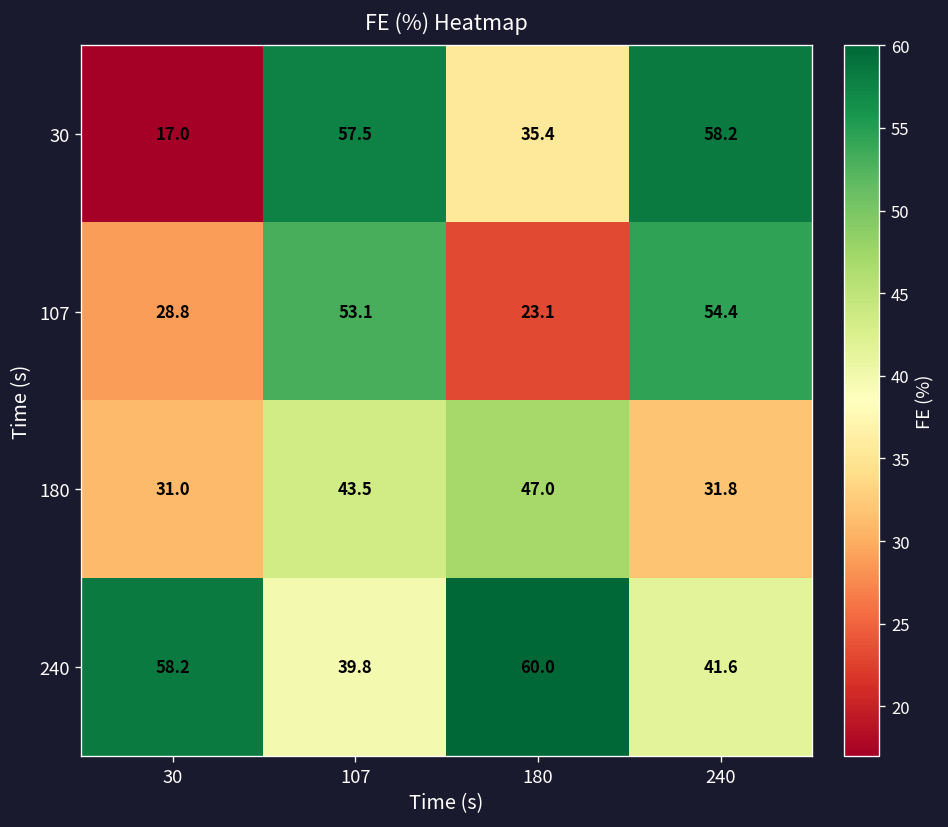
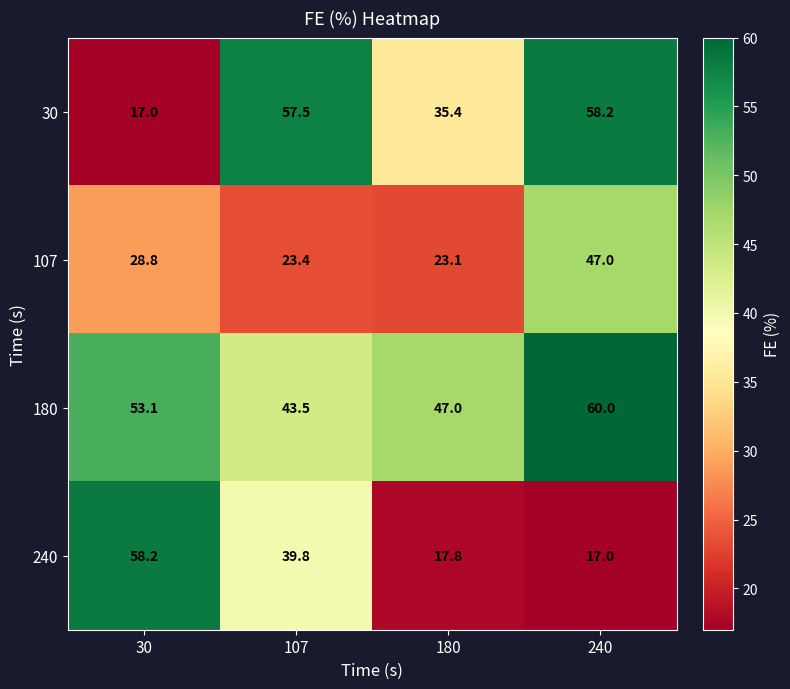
107, 107: 53.1 -> 23.4
107, 240: 54.4 -> 47.0
180, 30: 31.0 -> 53.1
180, 240: 31.8 -> 60.0
240, 180: 60.0 -> 17.8
240, 240: 41.6 -> 17.0
